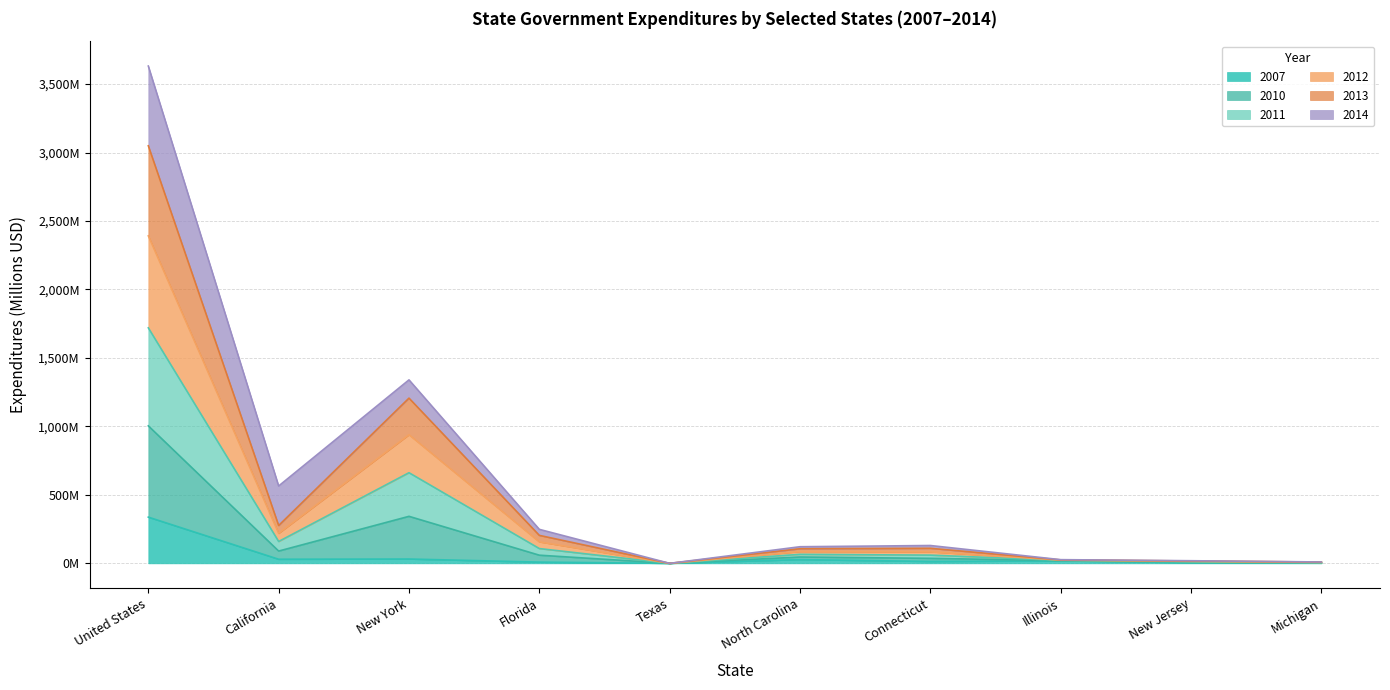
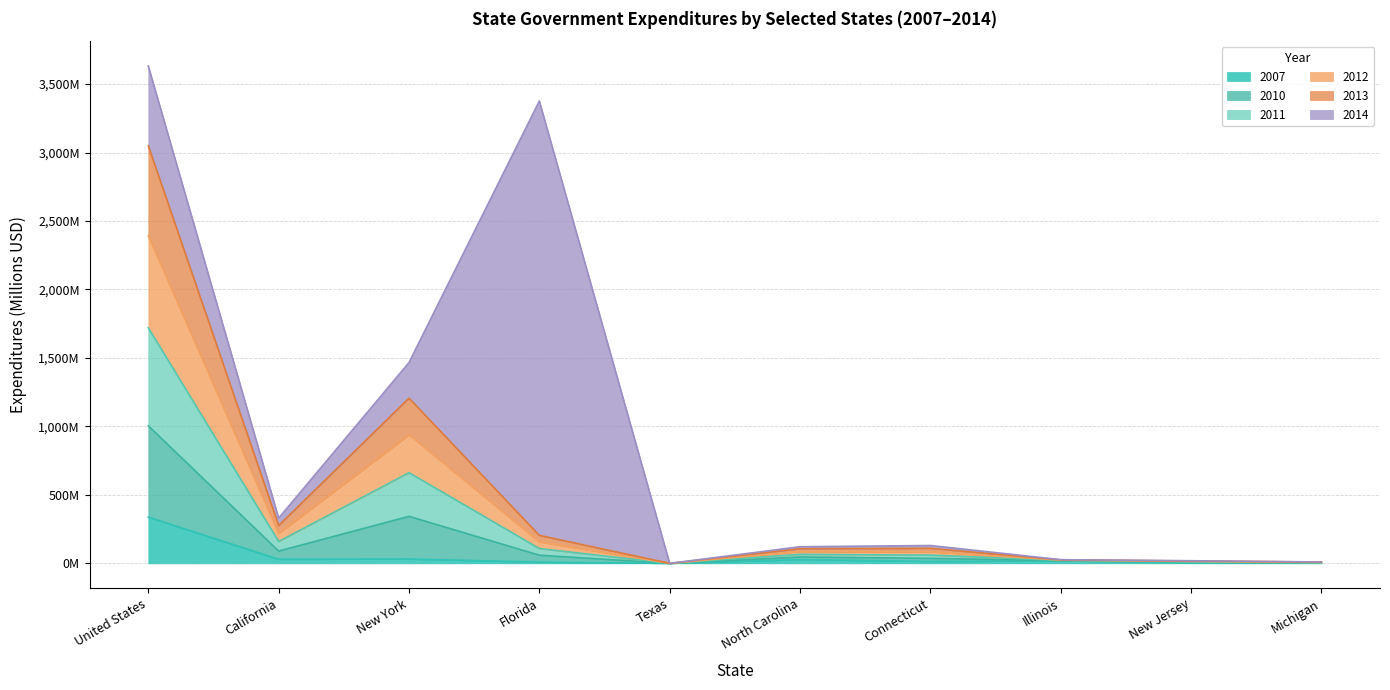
2014, California: 290,000,000 -> 50,000,000
2014, New York: 130,000,000 -> 260,000,000
2014, Florida: 40,000,000 -> 3,170,000,000
